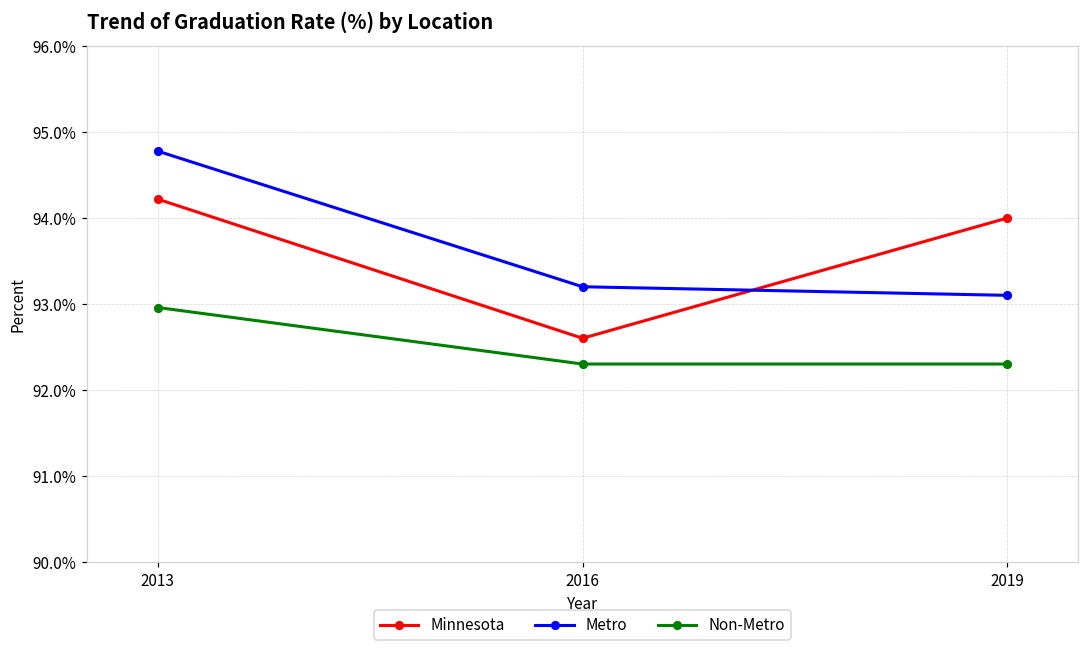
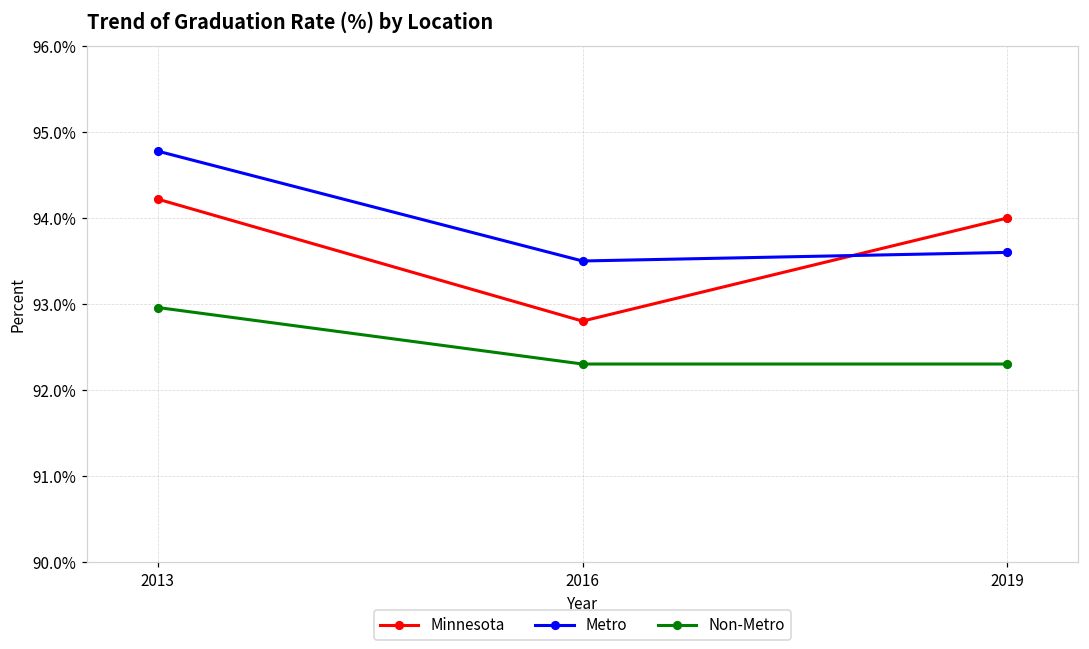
Minnesota, 2016: 92.6% -> 92.8%
Metro, 2016: 93.2% -> 93.5%
Metro, 2019: 93.1% -> 93.6%
